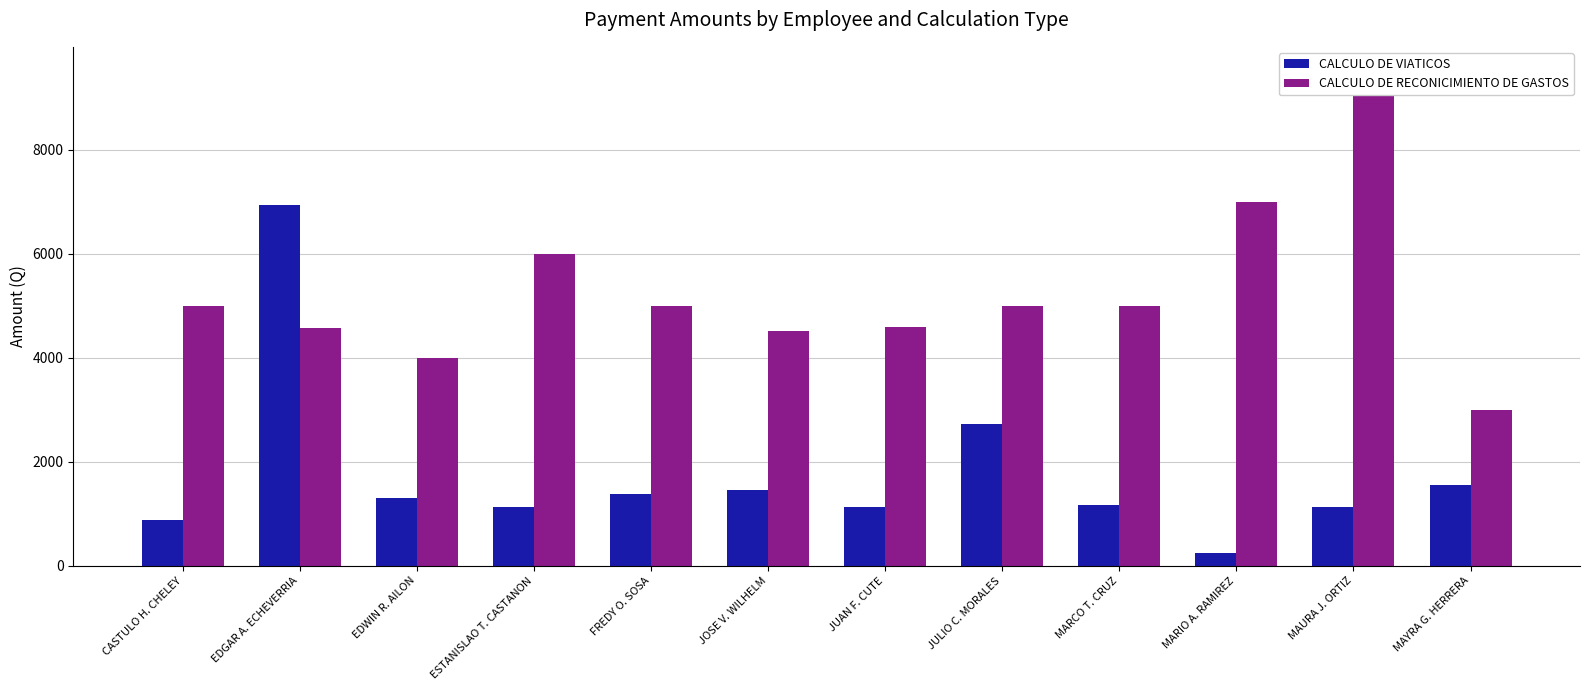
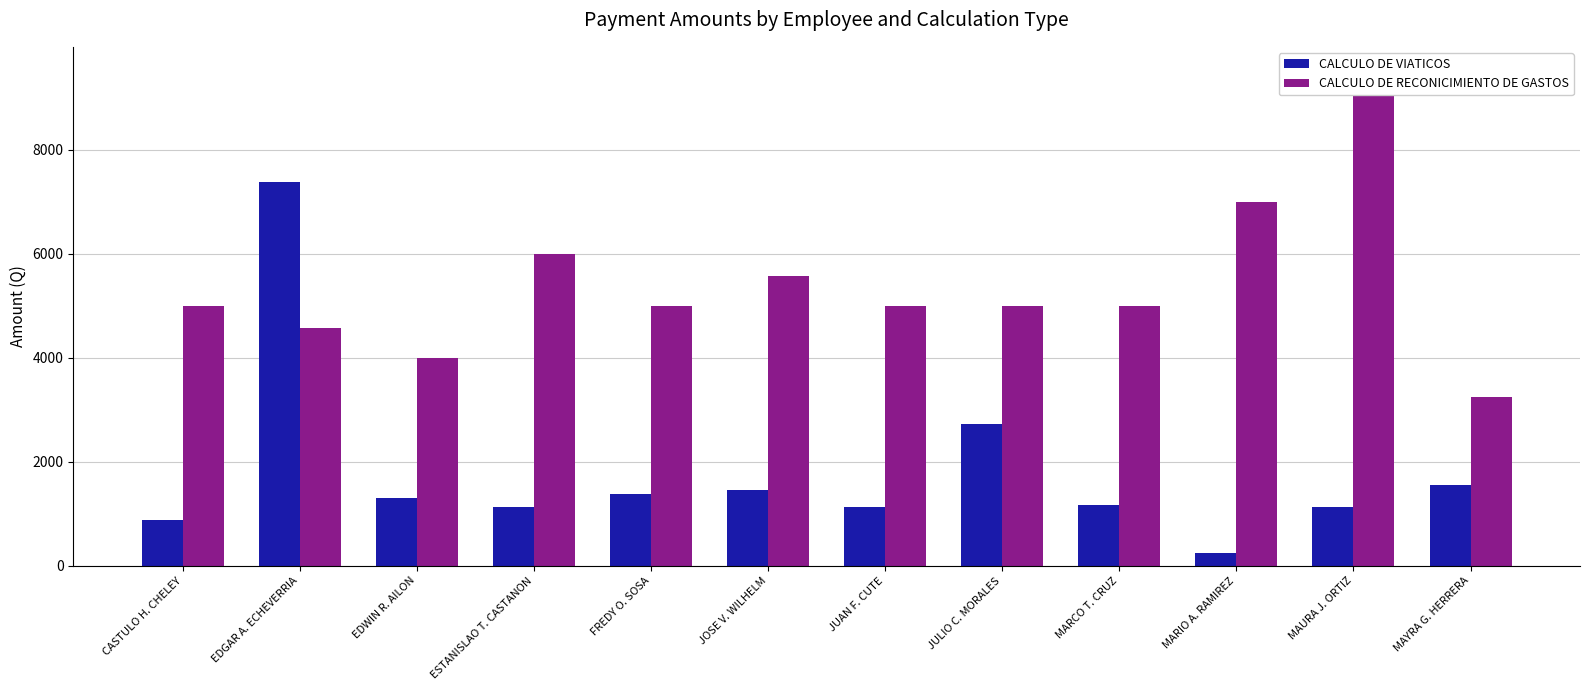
CALCULO DE VIATICOS, EDGAR A. ECHEVERRIA: 6900 -> 7400
CALCULO DE RECONICIMIENTO DE GASTOS, JOSE V. WILHELM: 4500 -> 5600
CALCULO DE RECONICIMIENTO DE GASTOS, JUAN F. CUTE: 4600 -> 5000
CALCULO DE RECONICIMIENTO DE GASTOS, MAYRA G. HERRERA: 3000 -> 3200
